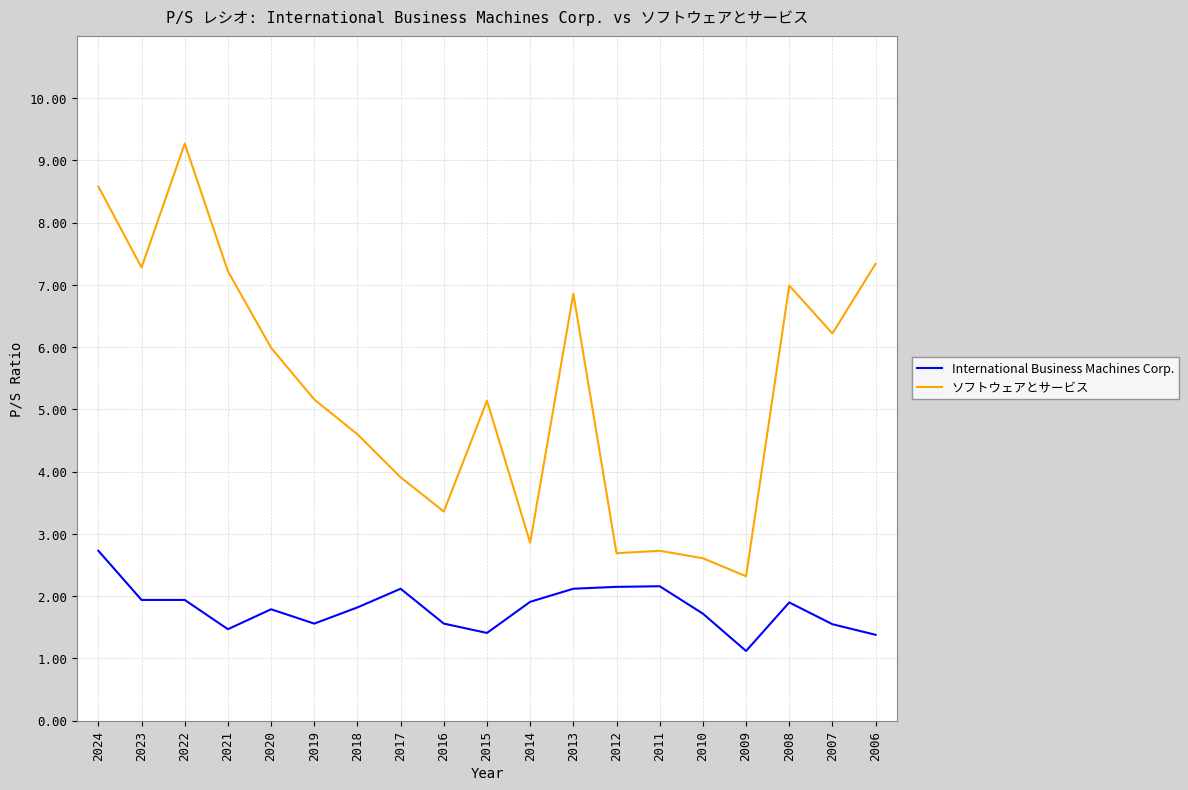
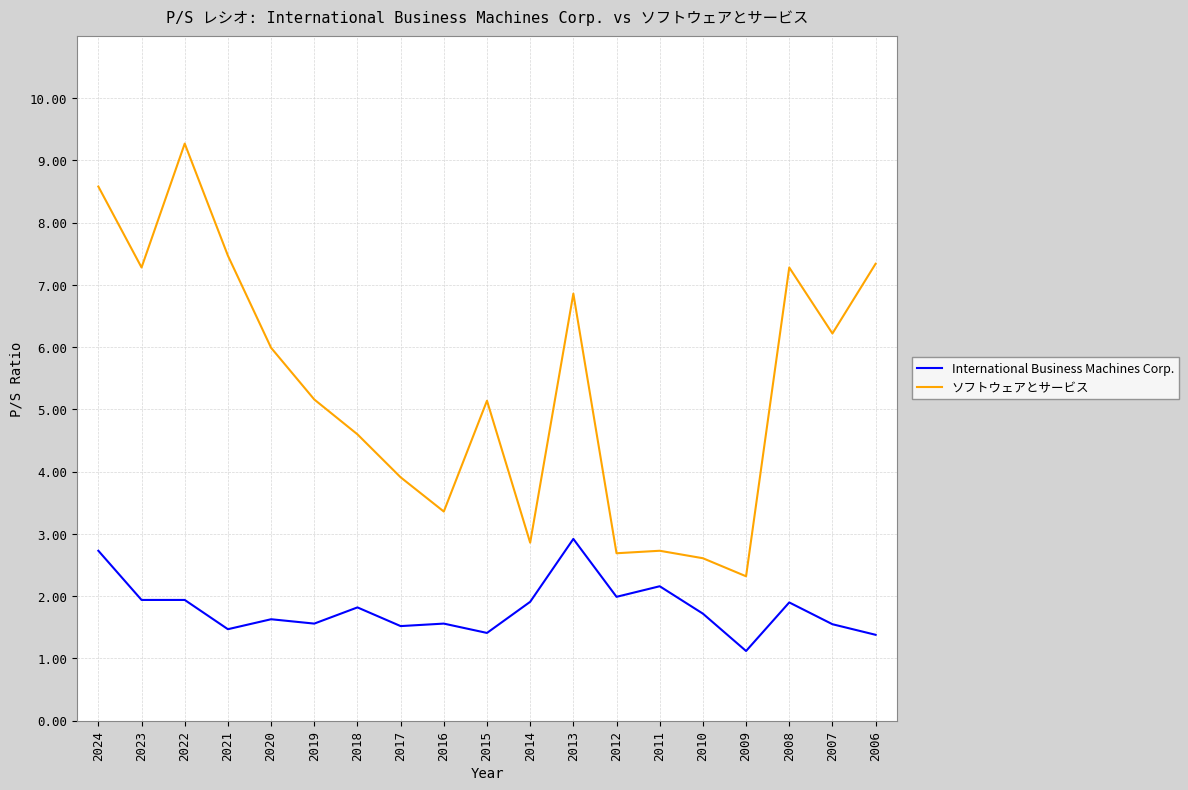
ソフトウェアとサービス, 2021: 7.2 -> 7.5
International Business Machines Corp., 2020: 1.8 -> 1.6
International Business Machines Corp., 2017: 2.1 -> 1.5
International Business Machines Corp., 2013: 2.1 -> 2.9
International Business Machines Corp., 2012: 2.2 -> 2.0
ソフトウェアとサービス, 2008: 7.0 -> 7.3
